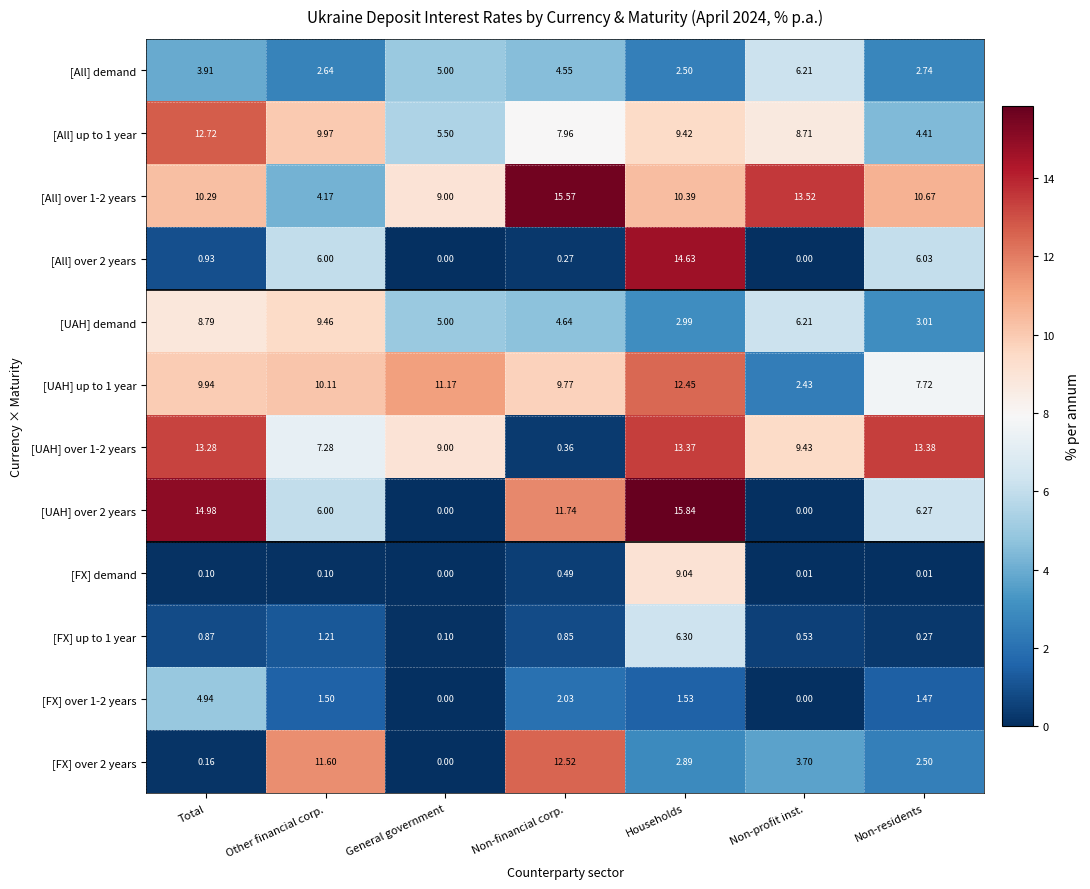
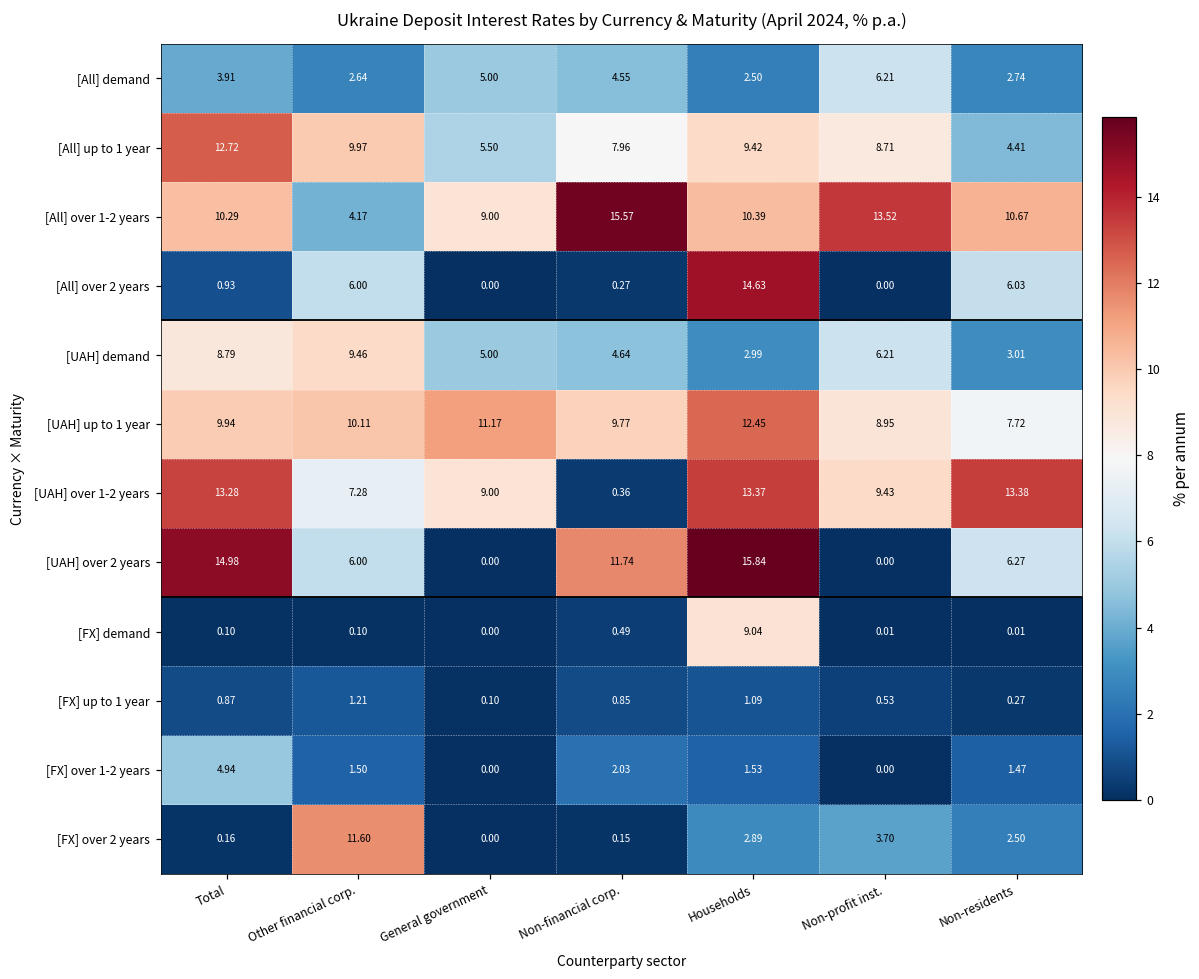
[UAH] up to 1 year, Non-profit inst.: 2.43 -> 8.95
[FX] up to 1 year, Households: 6.30 -> 1.09
[FX] over 2 years, Non-financial corp.: 12.52 -> 0.15
